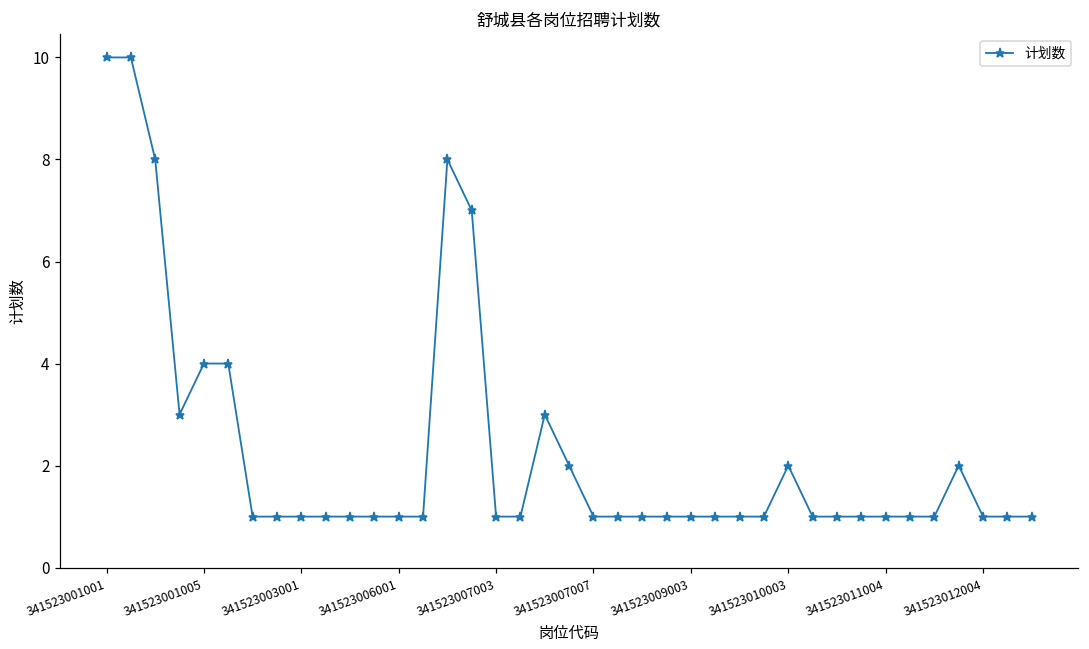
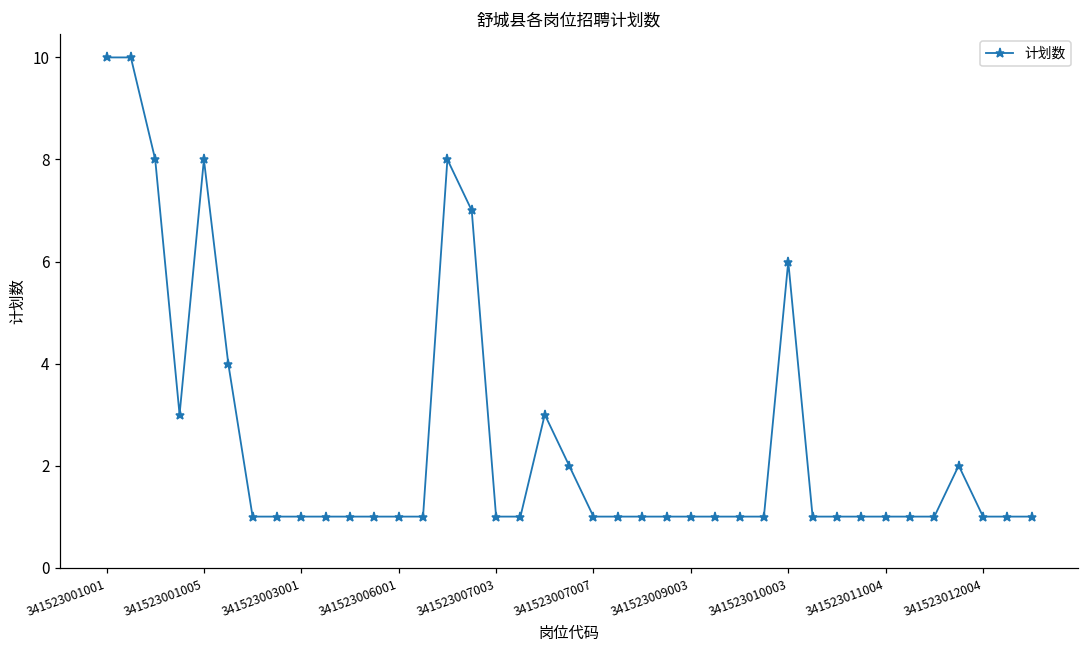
341523001005: 4 -> 8
341523010003: 2 -> 6
